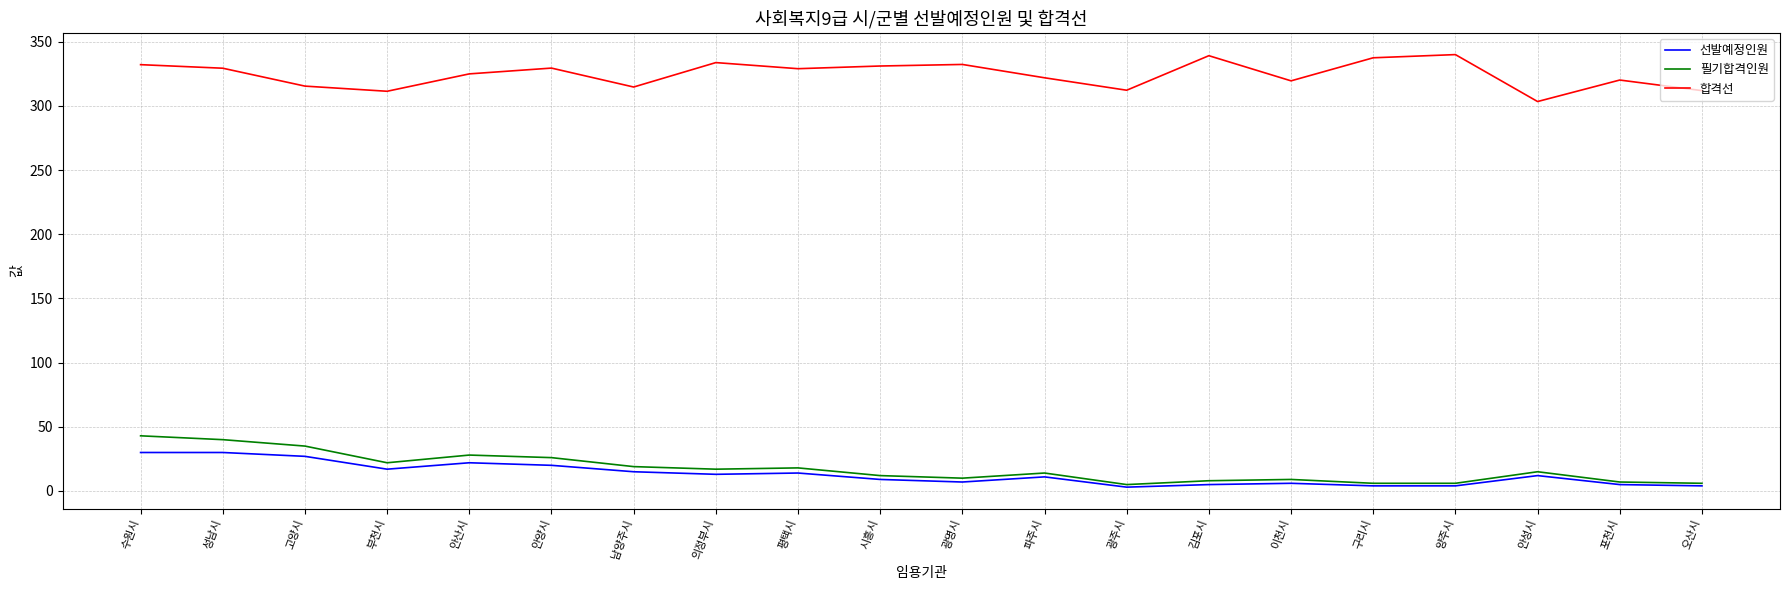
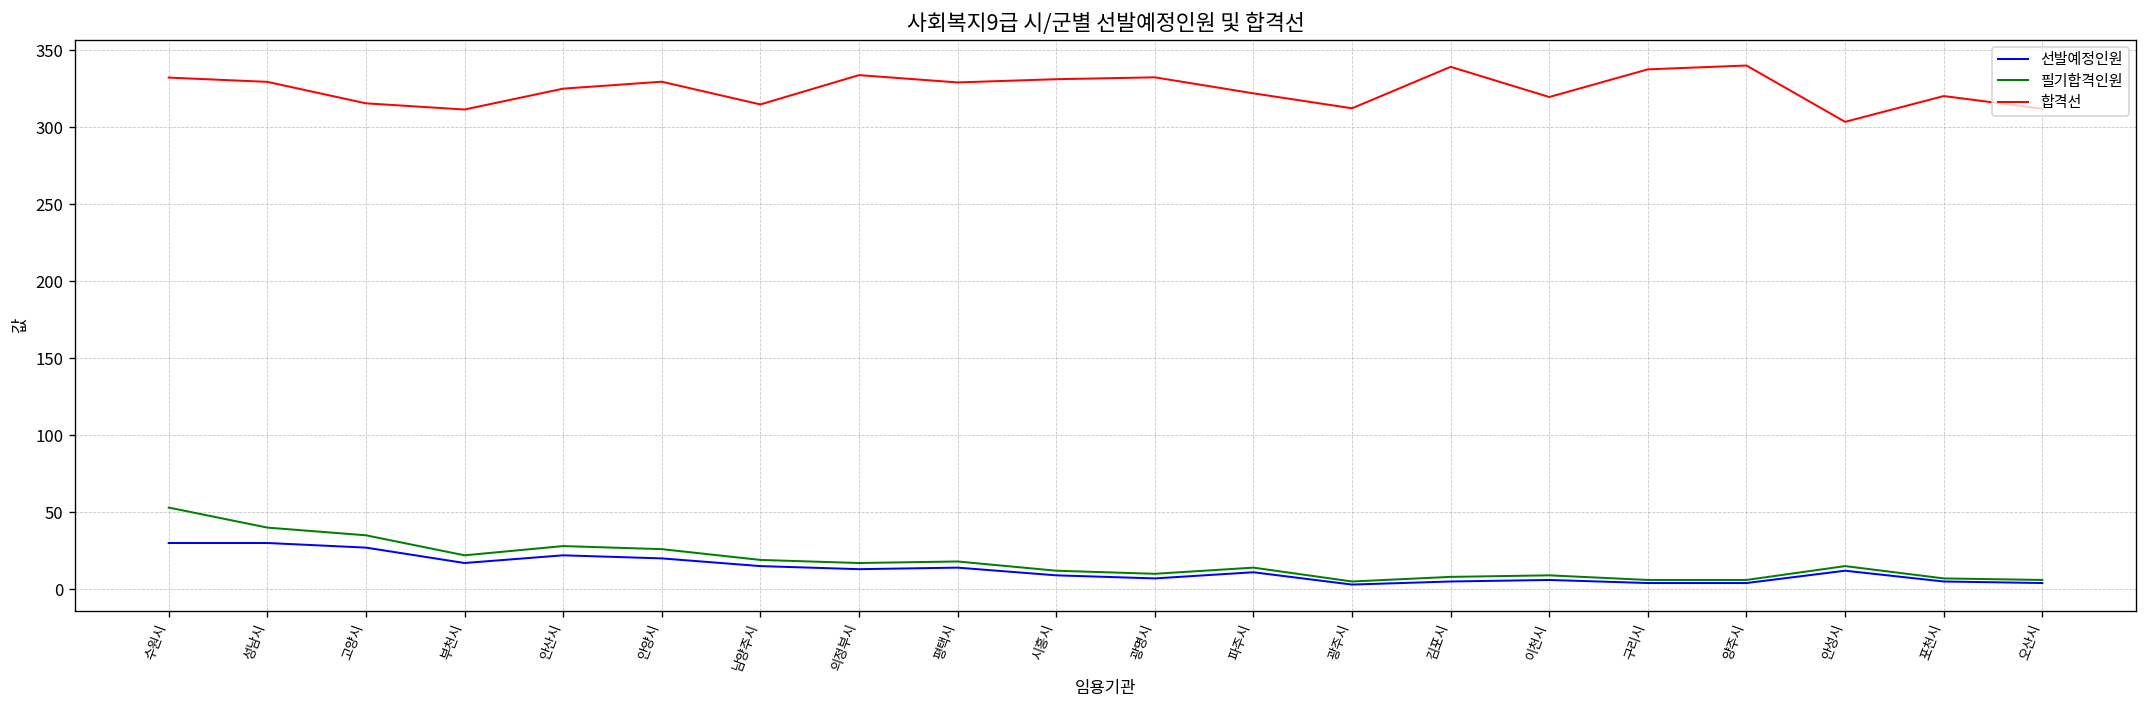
필기합격인원, 수원시: 43 -> 53
